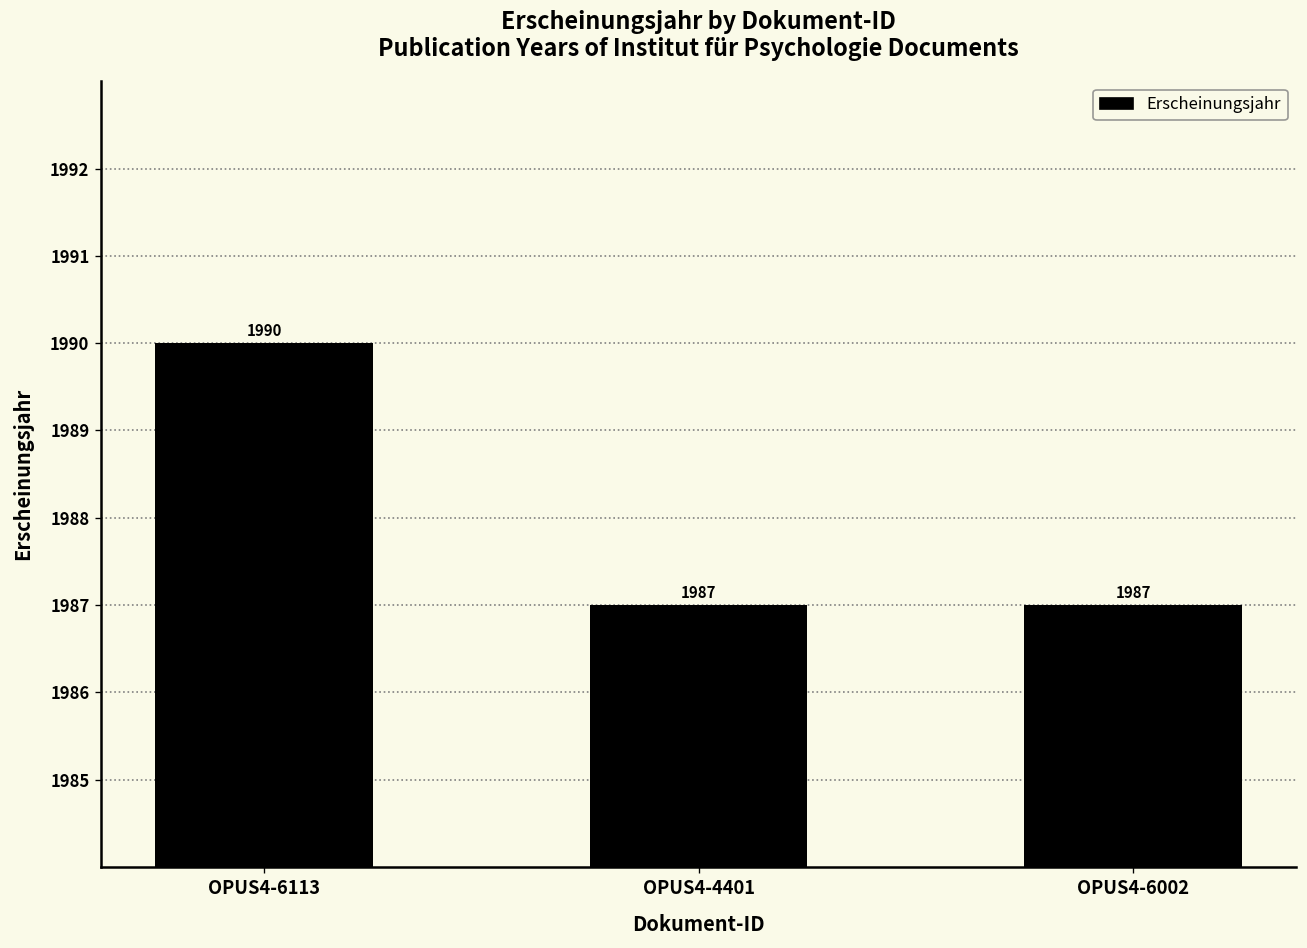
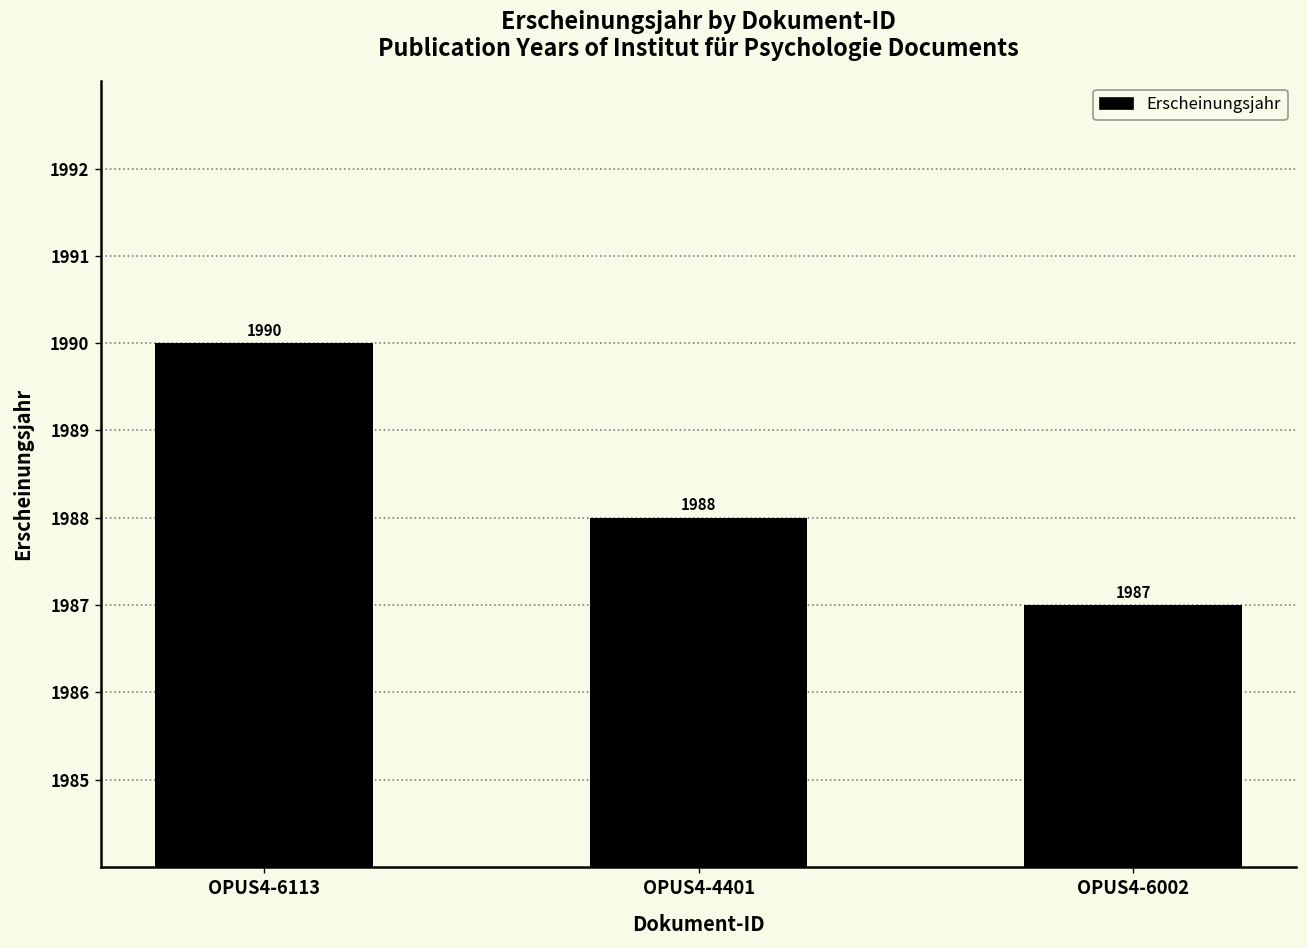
OPUS4-4401: 1987 -> 1988
